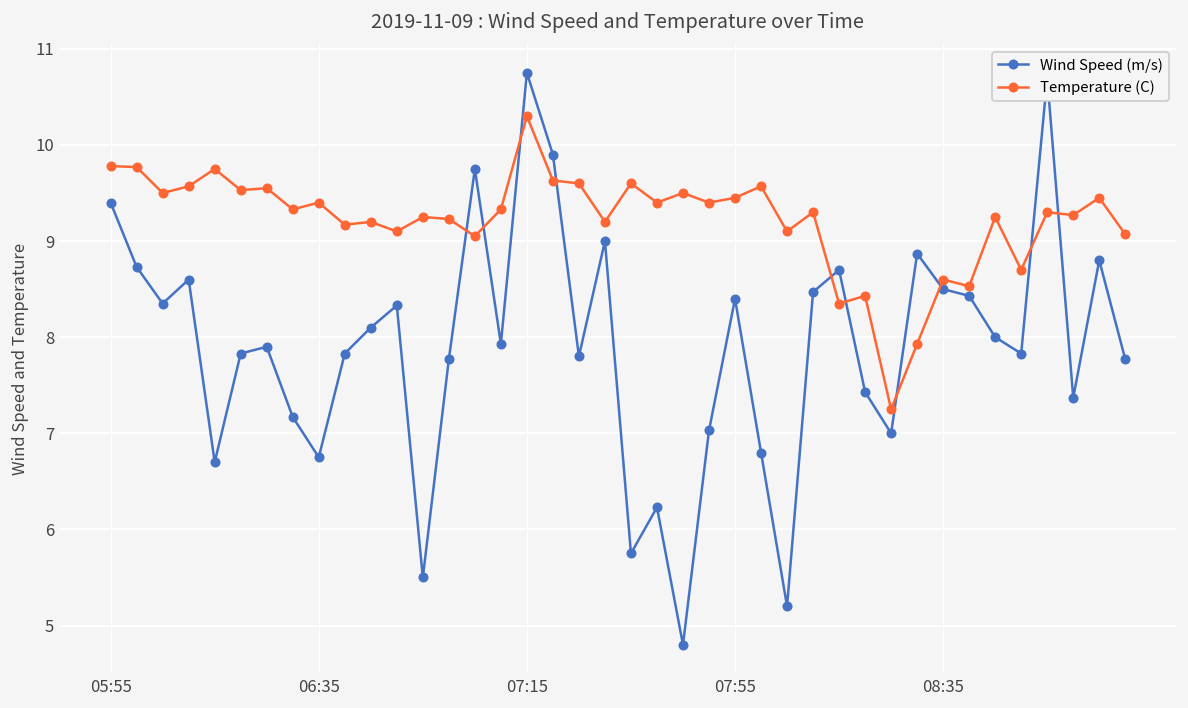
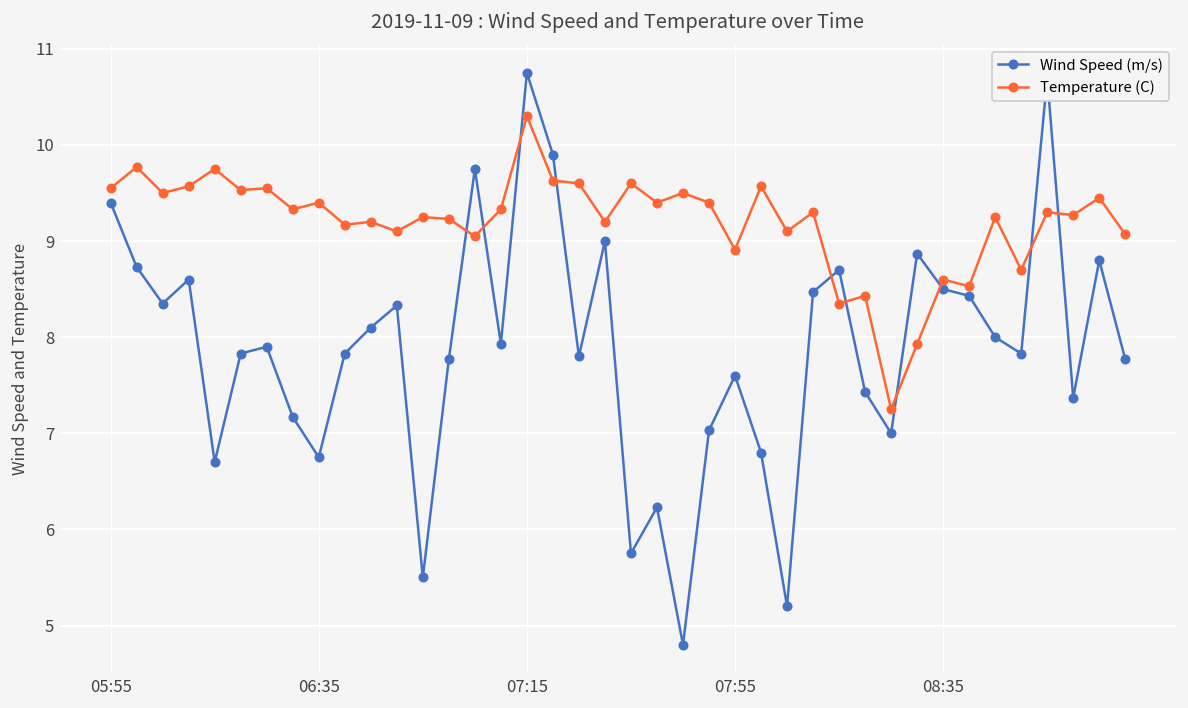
Temperature (C), 05:55: 9.8 -> 9.6
Wind Speed (m/s), 07:55: 8.4 -> 7.6
Temperature (C), 07:55: 9.5 -> 8.9
